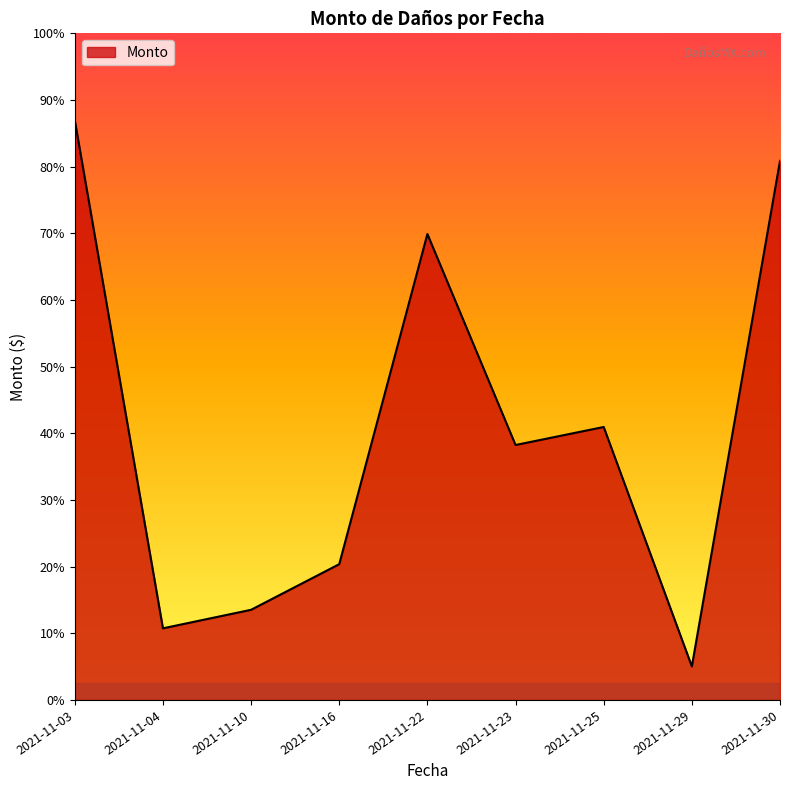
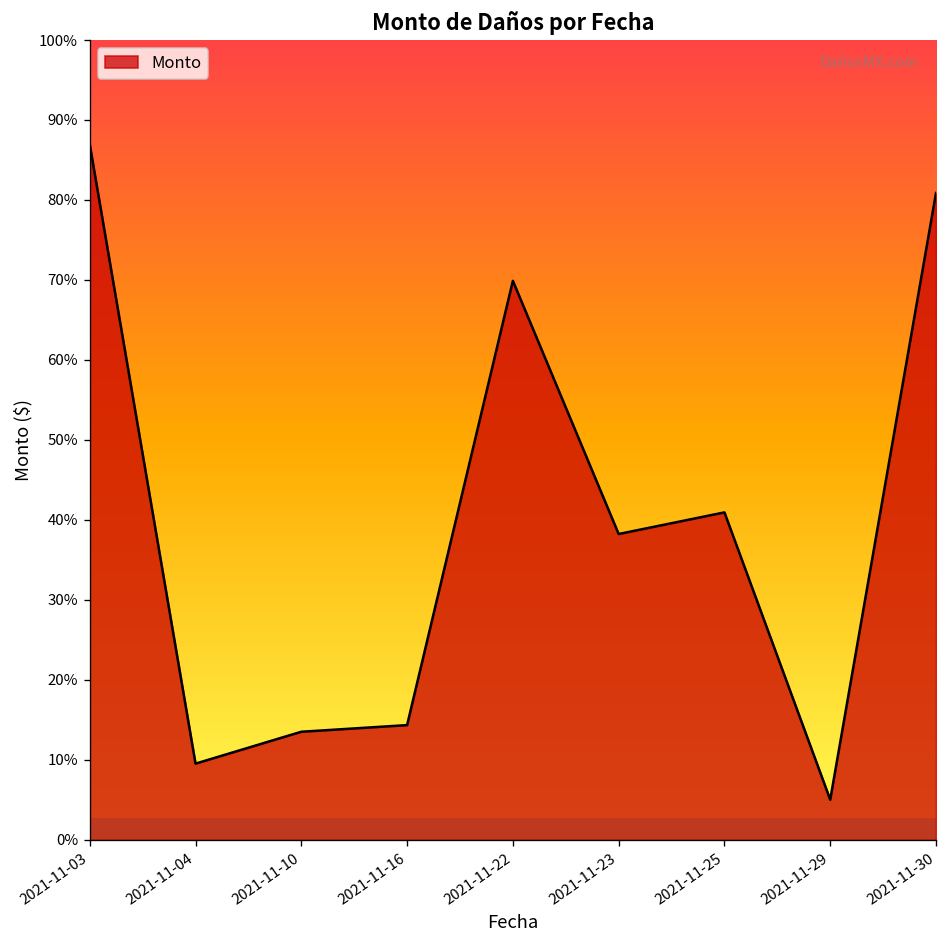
2021-11-04: 11% -> 10%
2021-11-16: 20% -> 14%
